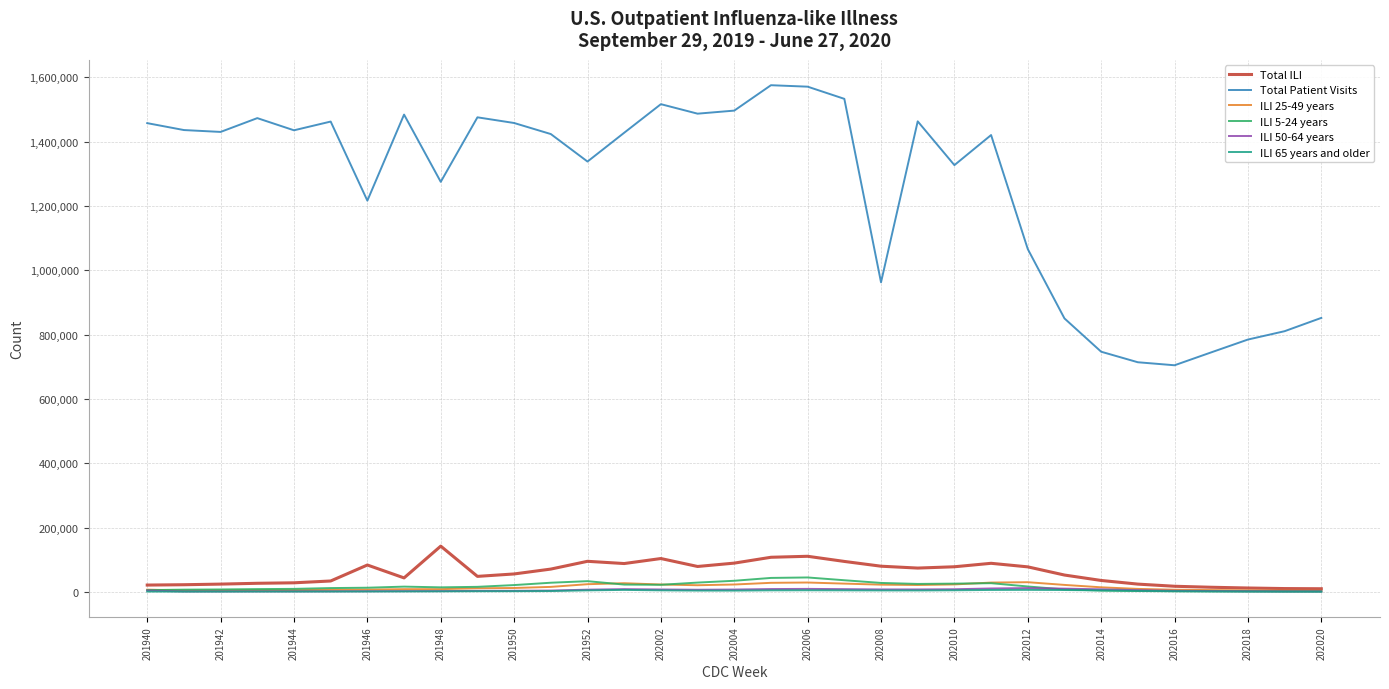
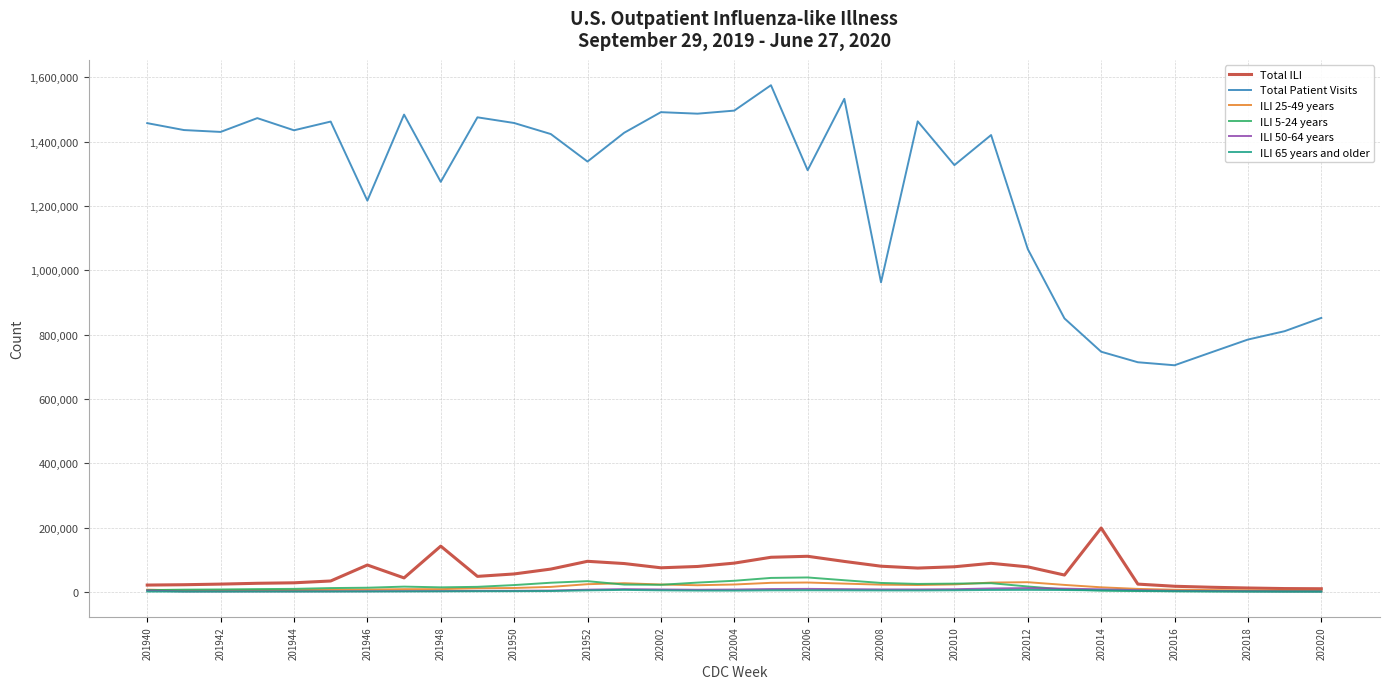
Total ILI, 202002: 100,000 -> 80,000
Total Patient Visits, 202002: 1,520,000 -> 1,490,000
Total Patient Visits, 202006: 1,570,000 -> 1,310,000
Total ILI, 202014: 40,000 -> 200,000
